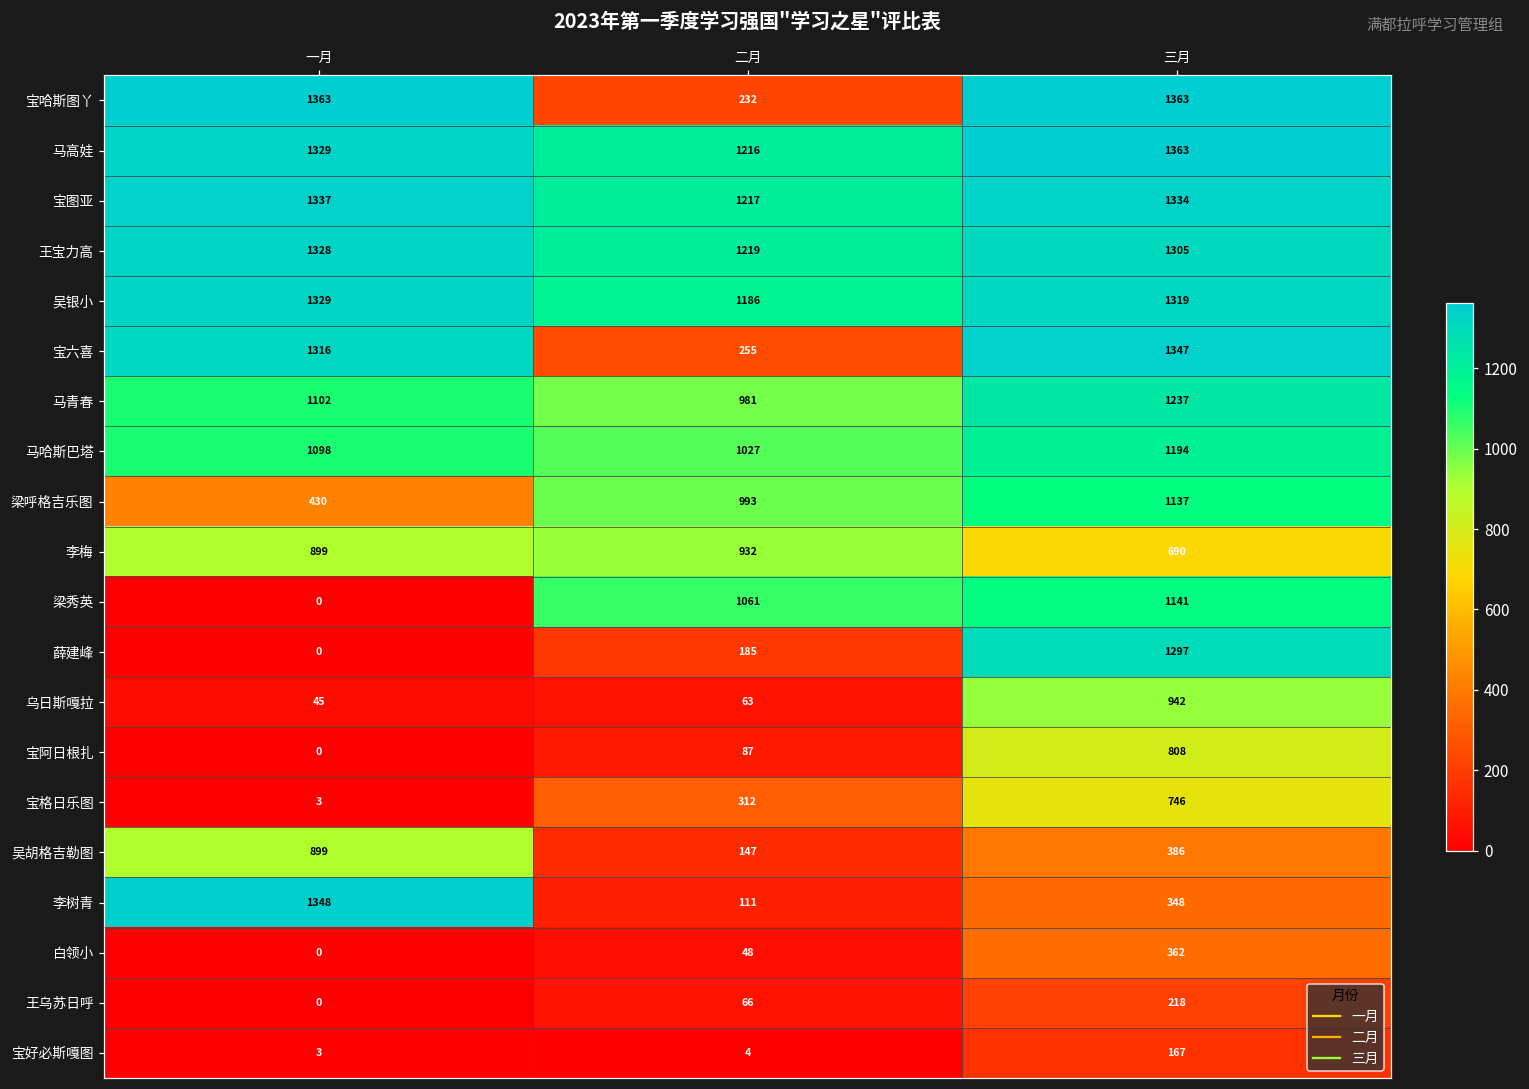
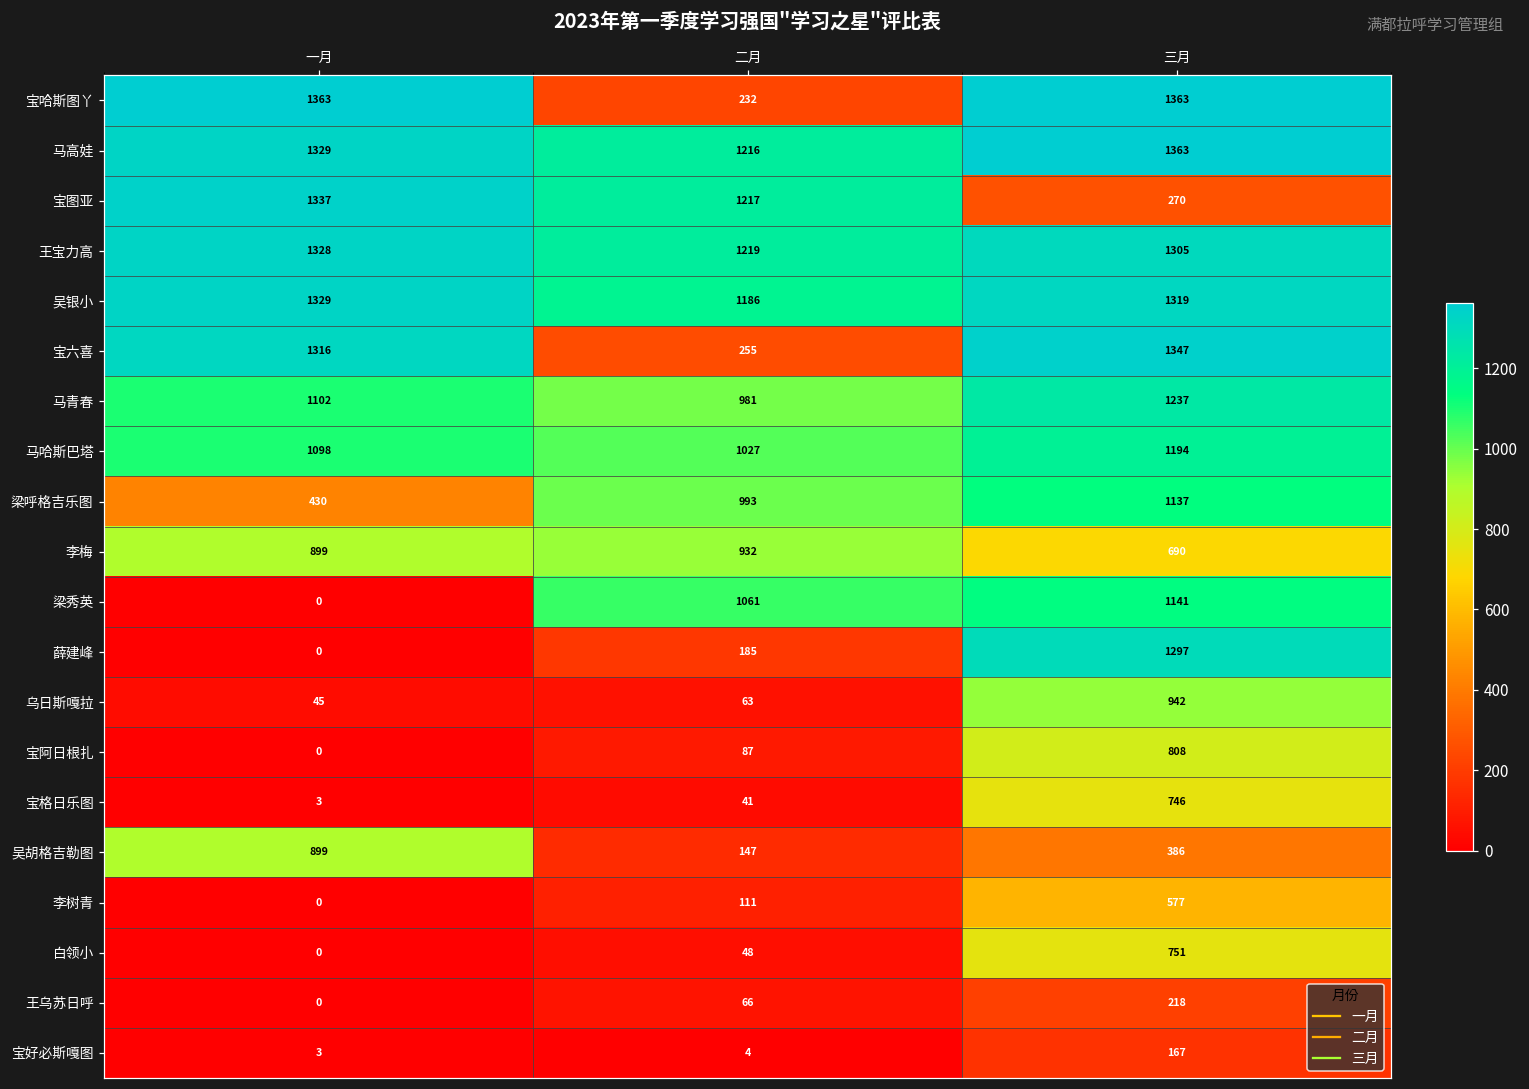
宝图亚, 三月: 1334 -> 270
宝格日乐图, 二月: 312 -> 41
李树青, 一月: 1348 -> 0
李树青, 三月: 348 -> 577
白领小, 三月: 362 -> 751
